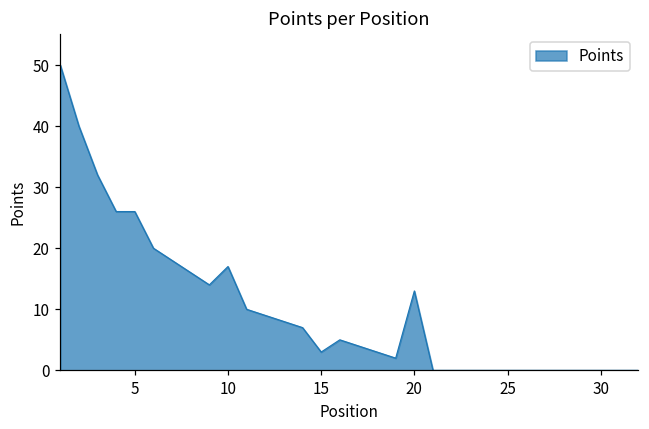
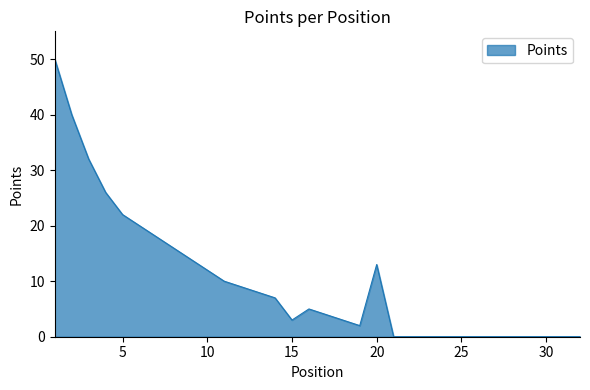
5: 26 -> 22
10: 17 -> 12
